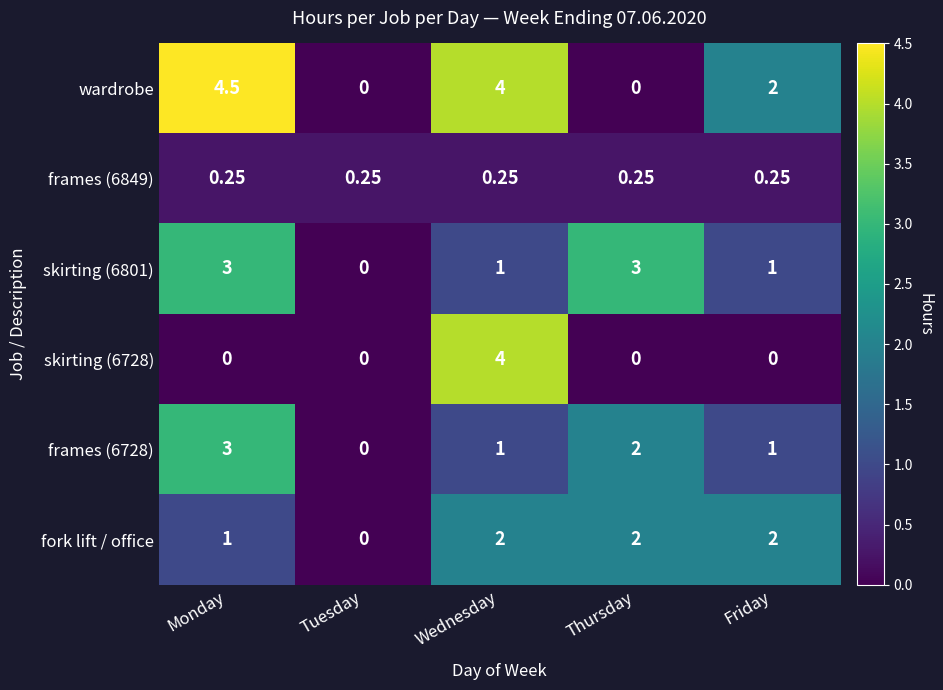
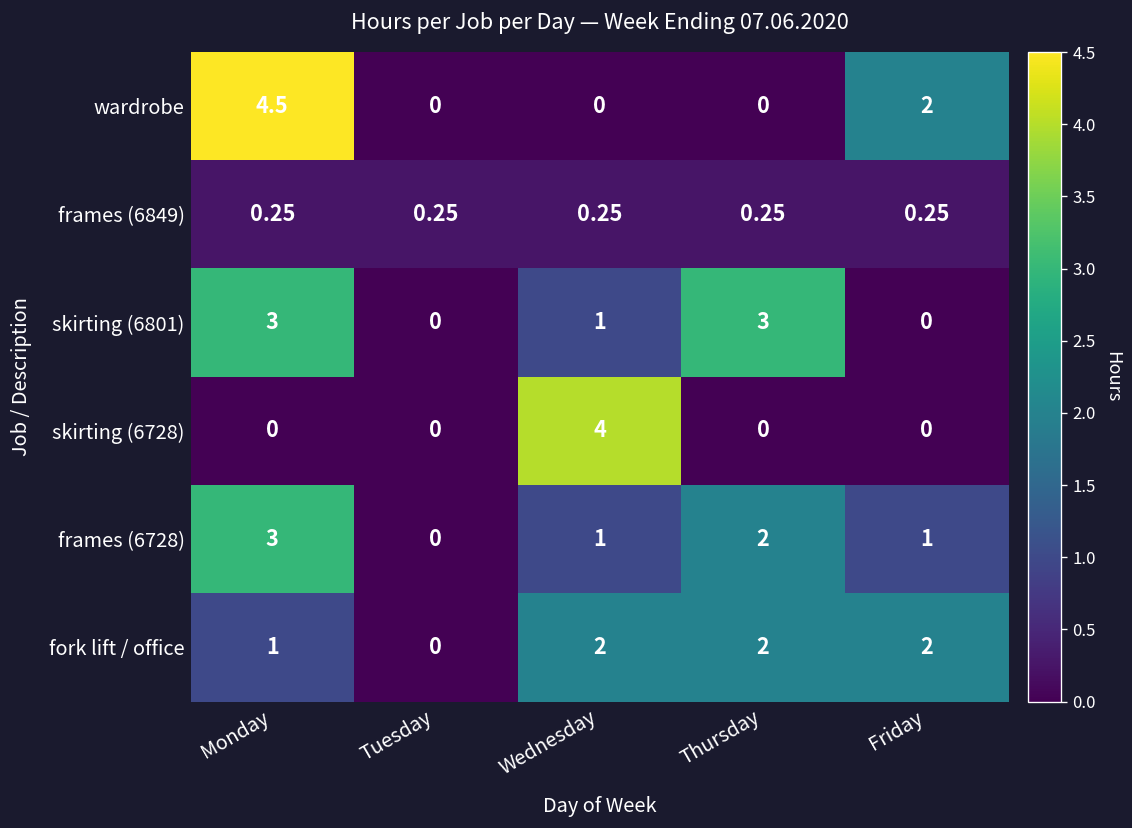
wardrobe, Wednesday: 4 -> 0
skirting (6801), Friday: 1 -> 0
